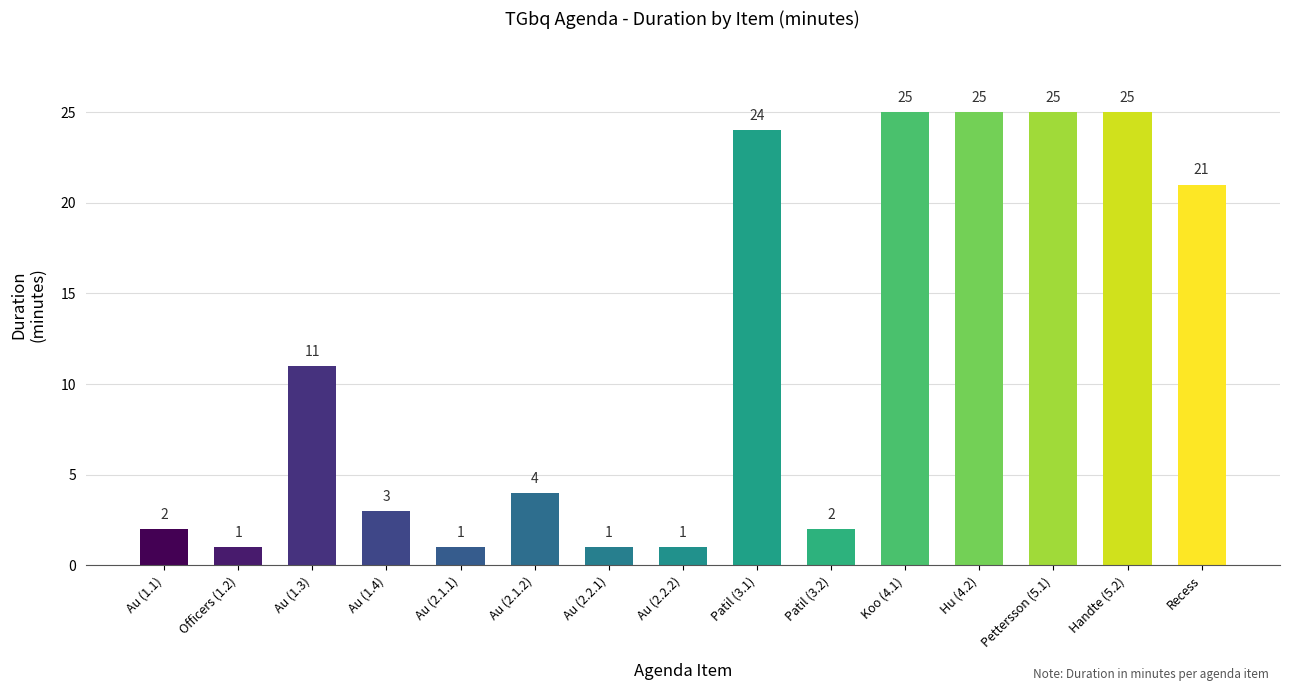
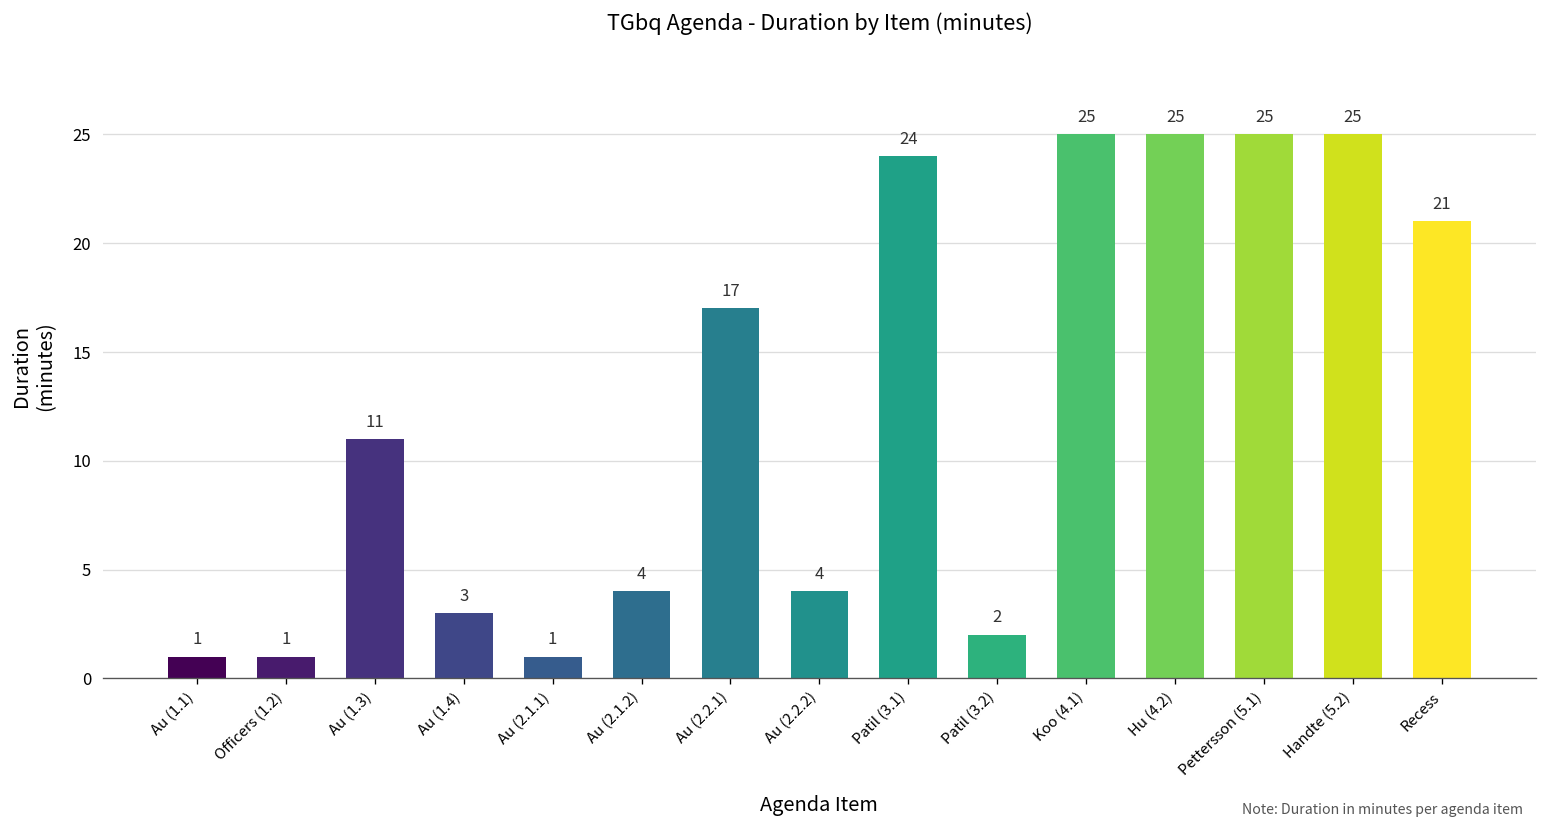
Au (1.1): 2 -> 1
Au (2.2.1): 1 -> 17
Au (2.2.2): 1 -> 4
